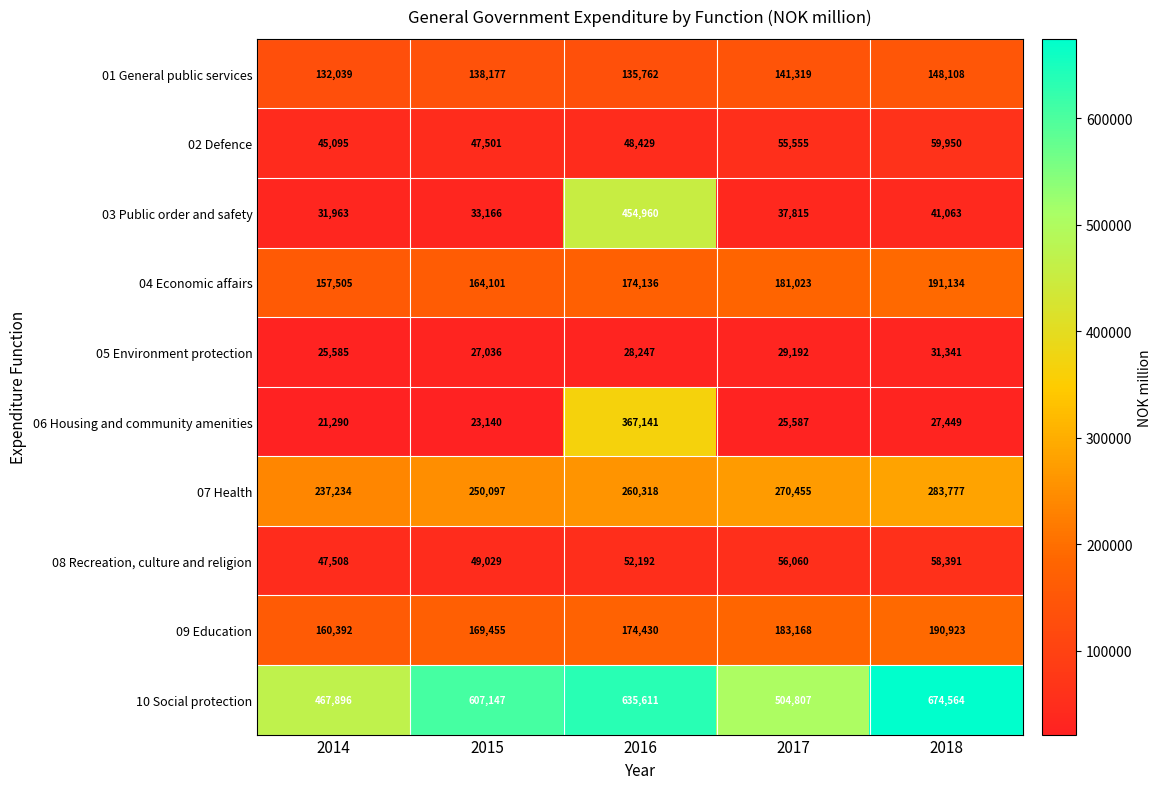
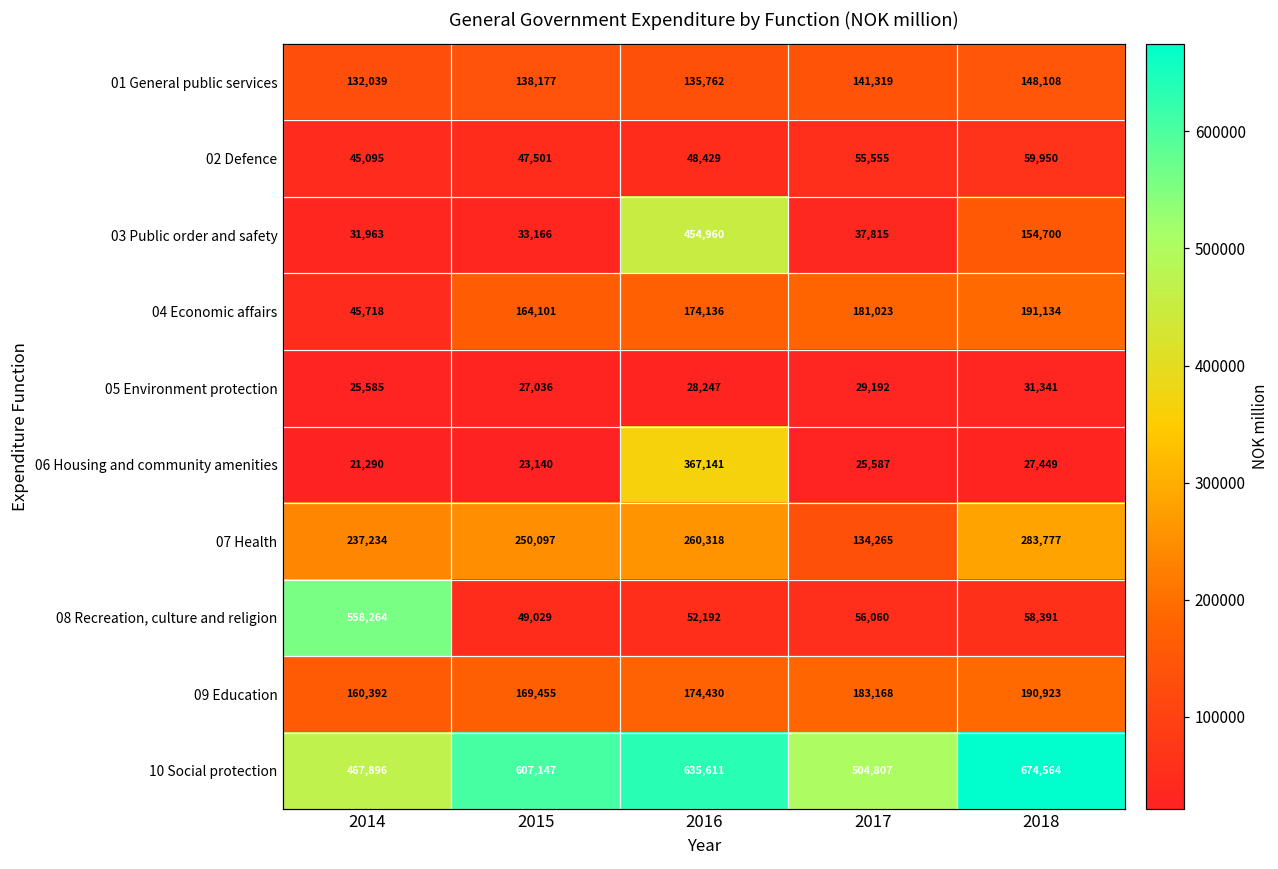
03 Public order and safety, 2018: 41,063 -> 154,700
04 Economic affairs, 2014: 157,505 -> 45,718
07 Health, 2017: 270,455 -> 134,265
08 Recreation, culture and religion, 2014: 47,508 -> 558,264
